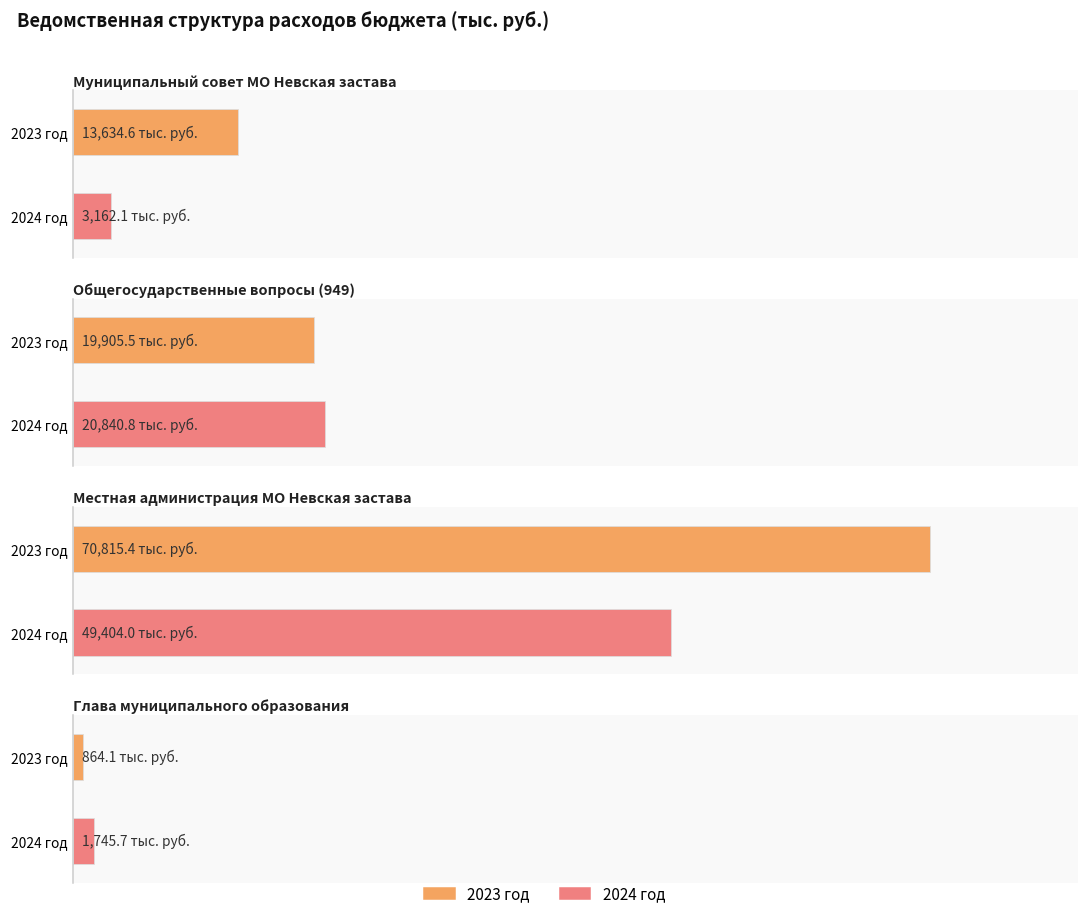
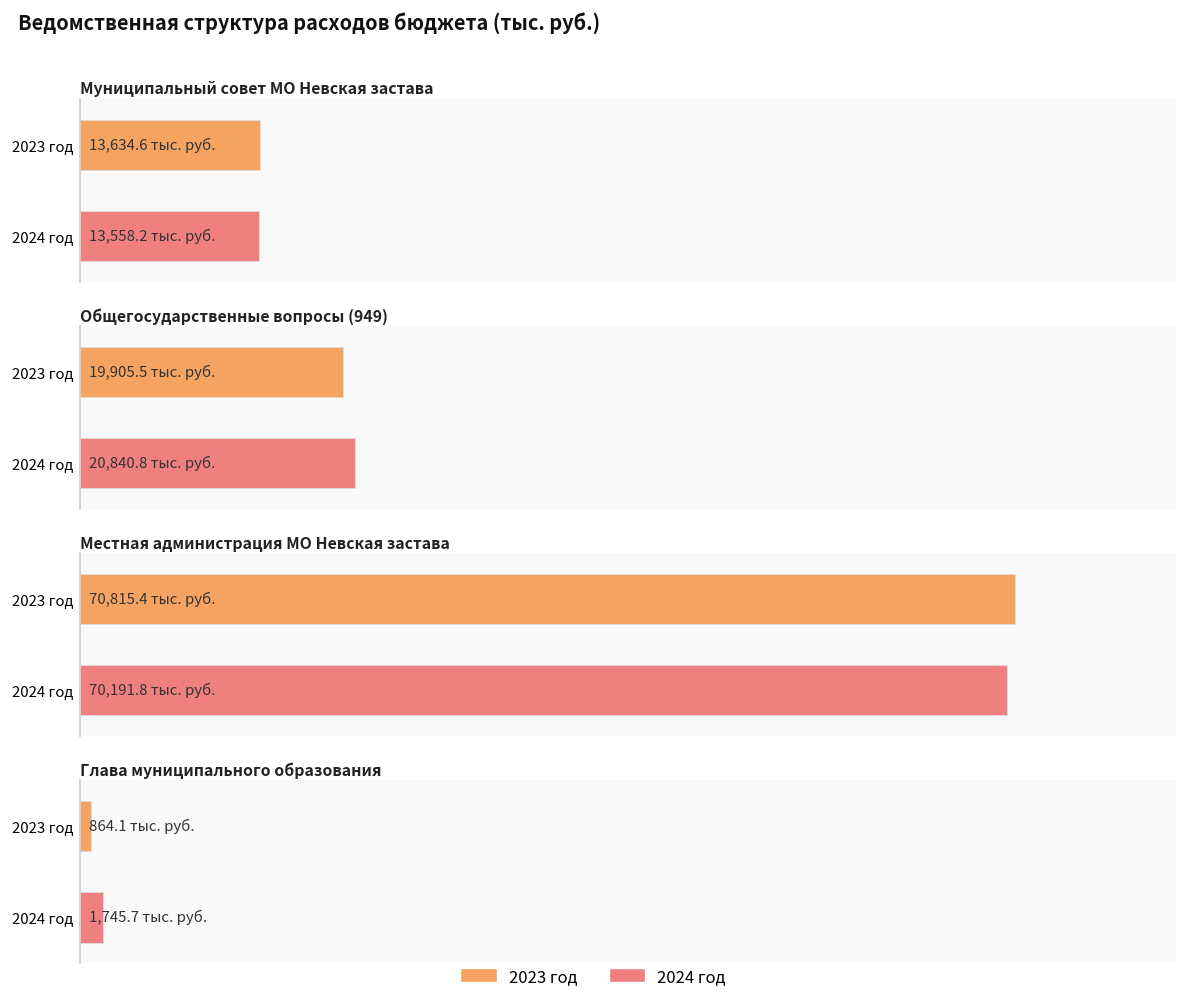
Муниципальный совет МО Невская застава, 2024 год: 3,162.1 -> 13,558.2
Местная администрация МО Невская застава, 2024 год: 49,404.0 -> 70,191.8
